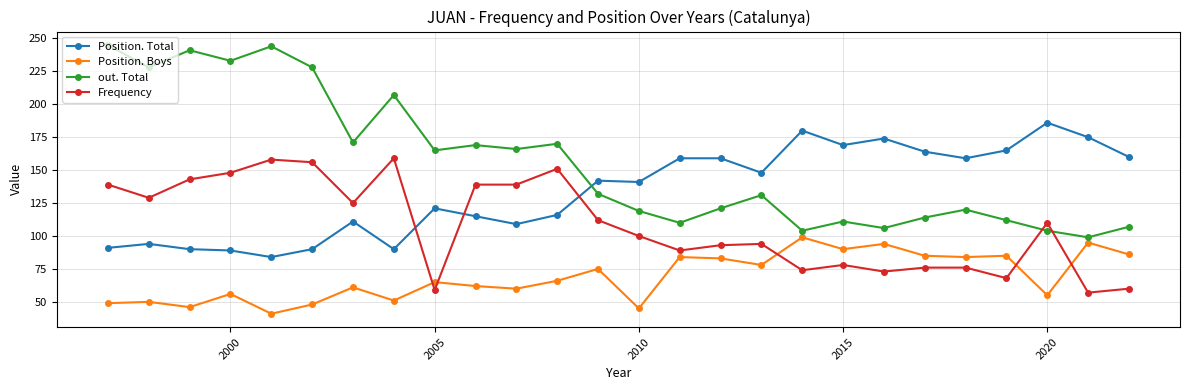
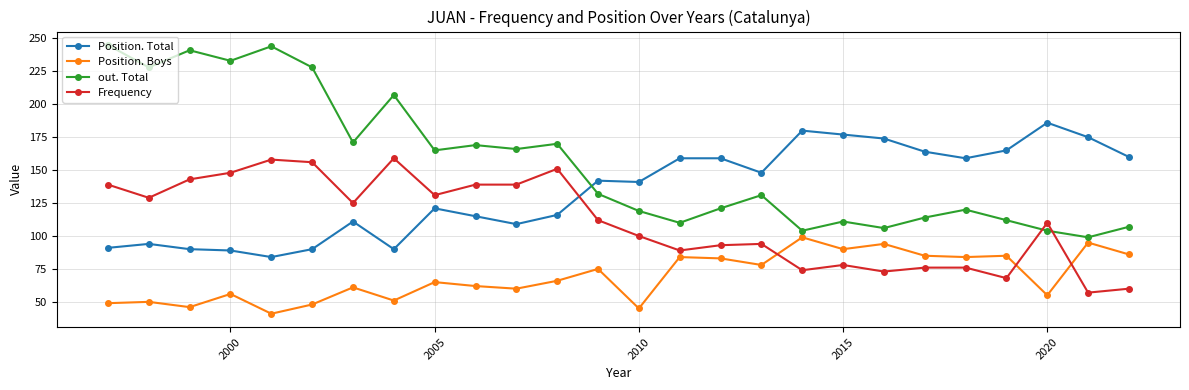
Frequency, 2005: 59 -> 131
Position. Total, 2015: 169 -> 177
